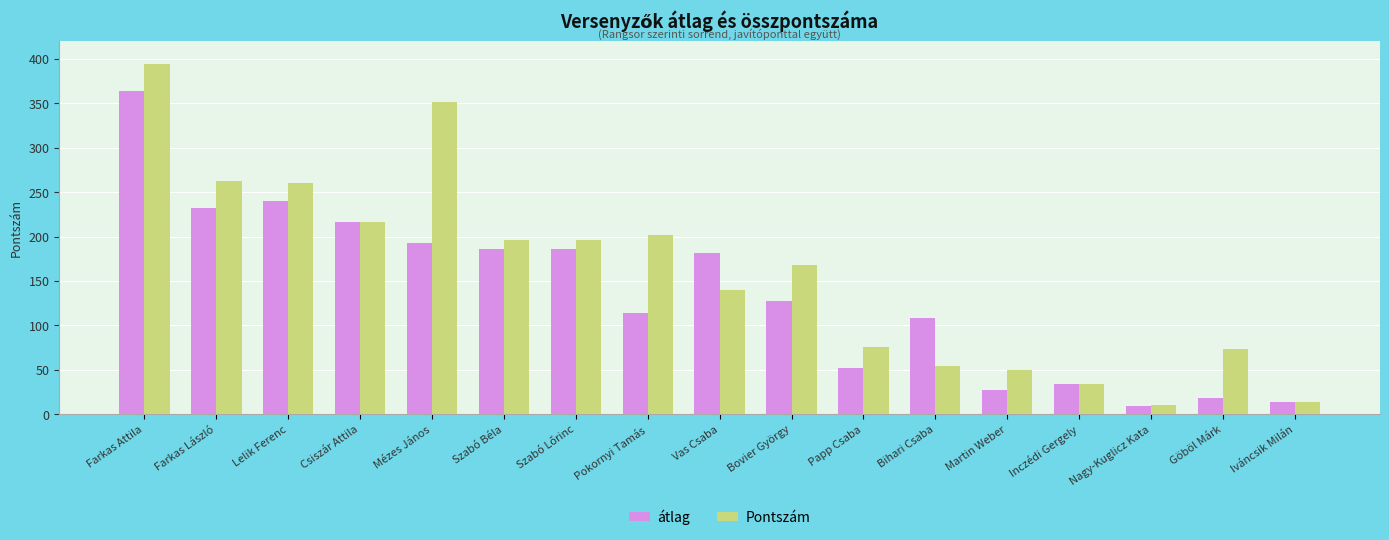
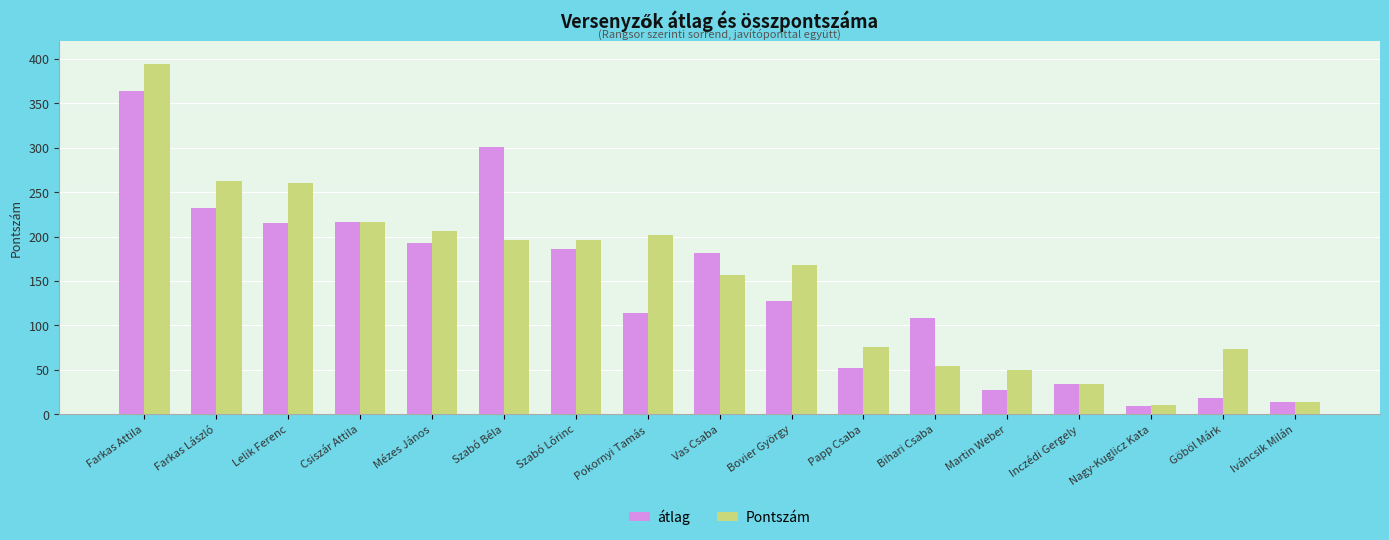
átlag, Lelik Ferenc: 240 -> 220
Pontszám, Mézes János: 350 -> 210
átlag, Szabó Béla: 190 -> 300
Pontszám, Vas Csaba: 140 -> 160
